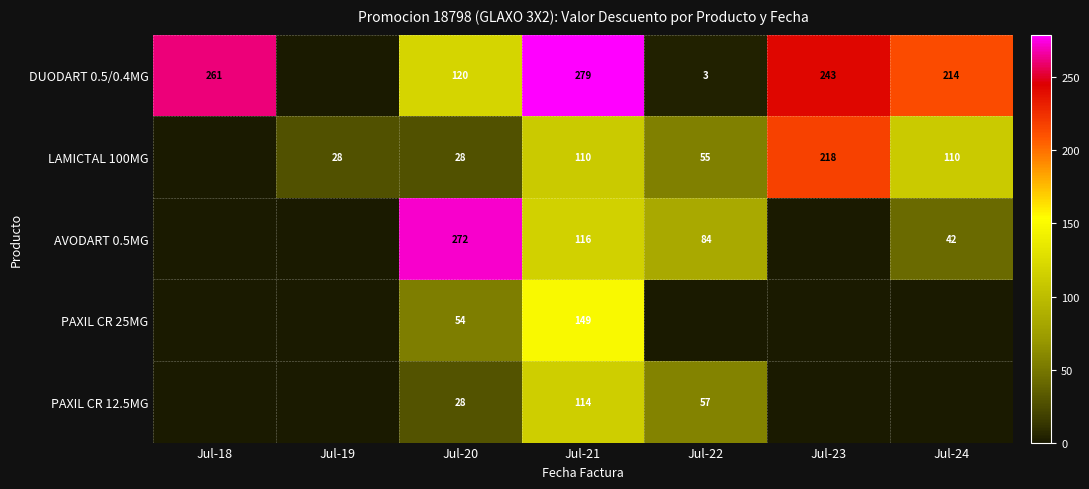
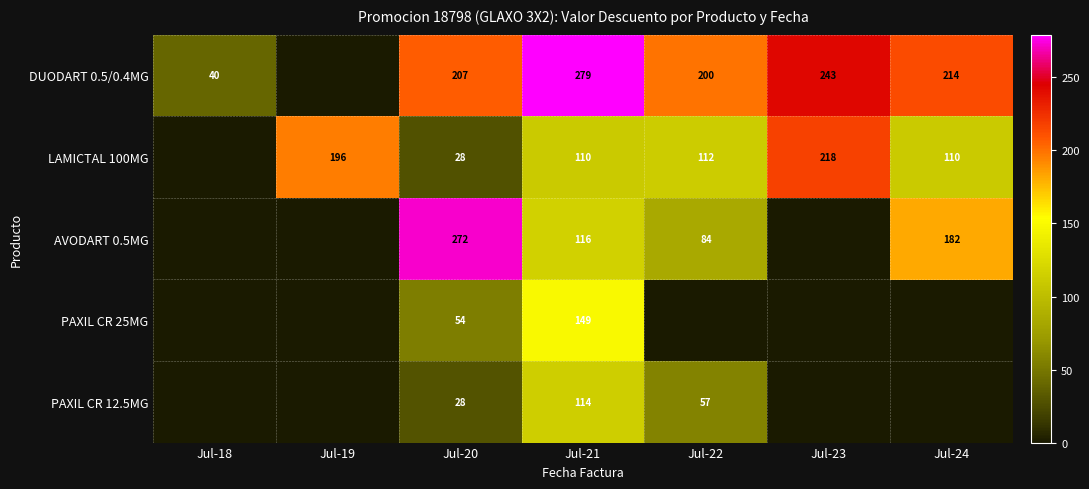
DUODART 0.5/0.4MG, Jul-18: 261 -> 40
DUODART 0.5/0.4MG, Jul-20: 120 -> 207
DUODART 0.5/0.4MG, Jul-22: 3 -> 200
LAMICTAL 100MG, Jul-19: 28 -> 196
LAMICTAL 100MG, Jul-22: 55 -> 112
AVODART 0.5MG, Jul-24: 42 -> 182
